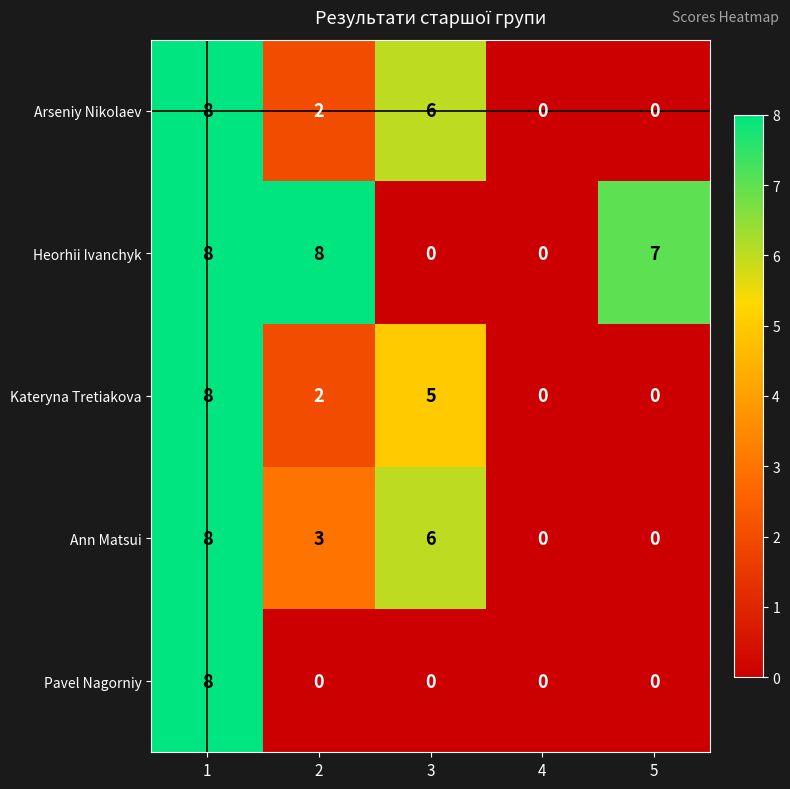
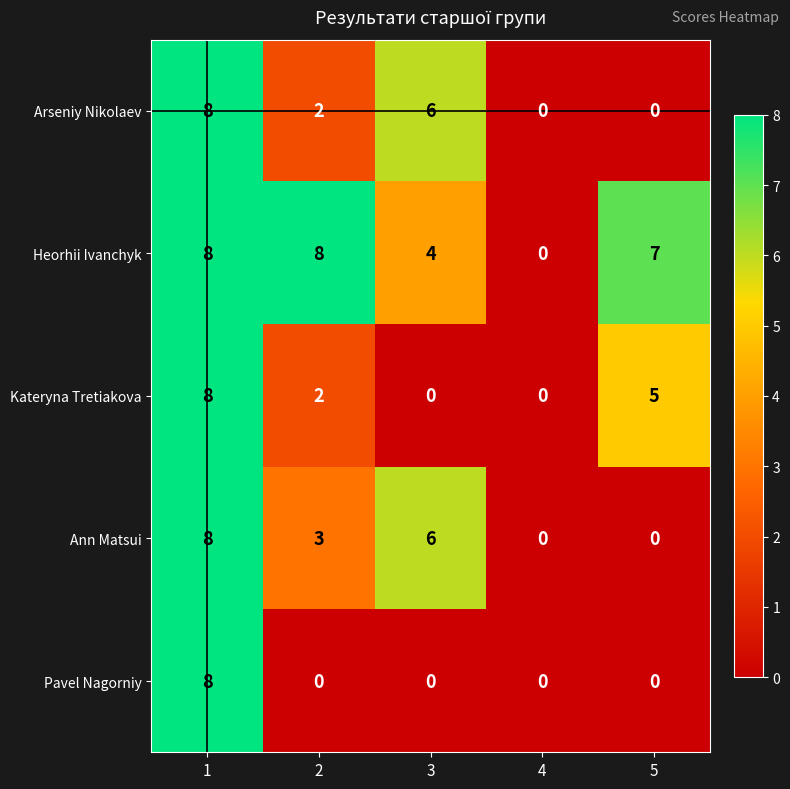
Heorhii Ivanchyk, 3: 0 -> 4
Kateryna Tretiakova, 3: 5 -> 0
Kateryna Tretiakova, 5: 0 -> 5
